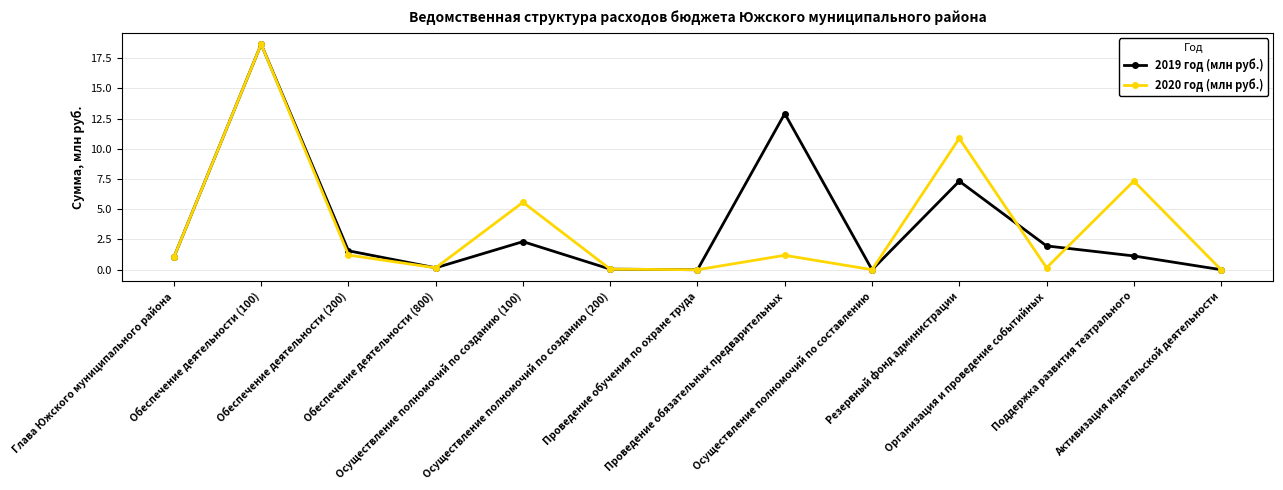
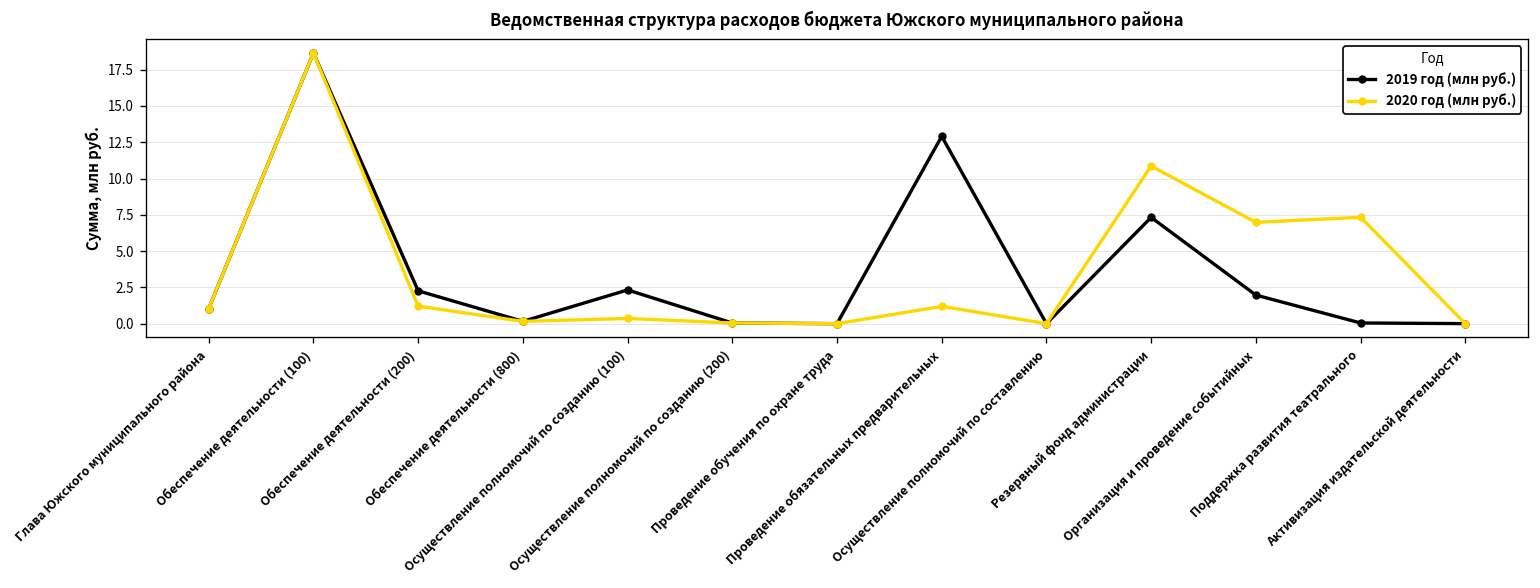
2019 год (млн руб.), Обеспечение деятельности (200): 1.6 -> 2.3
2020 год (млн руб.), Осуществление полномочий по созданию (100): 5.6 -> 0.4
2020 год (млн руб.), Организация и проведение событийных: 0.2 -> 7.0
2019 год (млн руб.), Поддержка развития театрального: 1.1 -> 0.1
